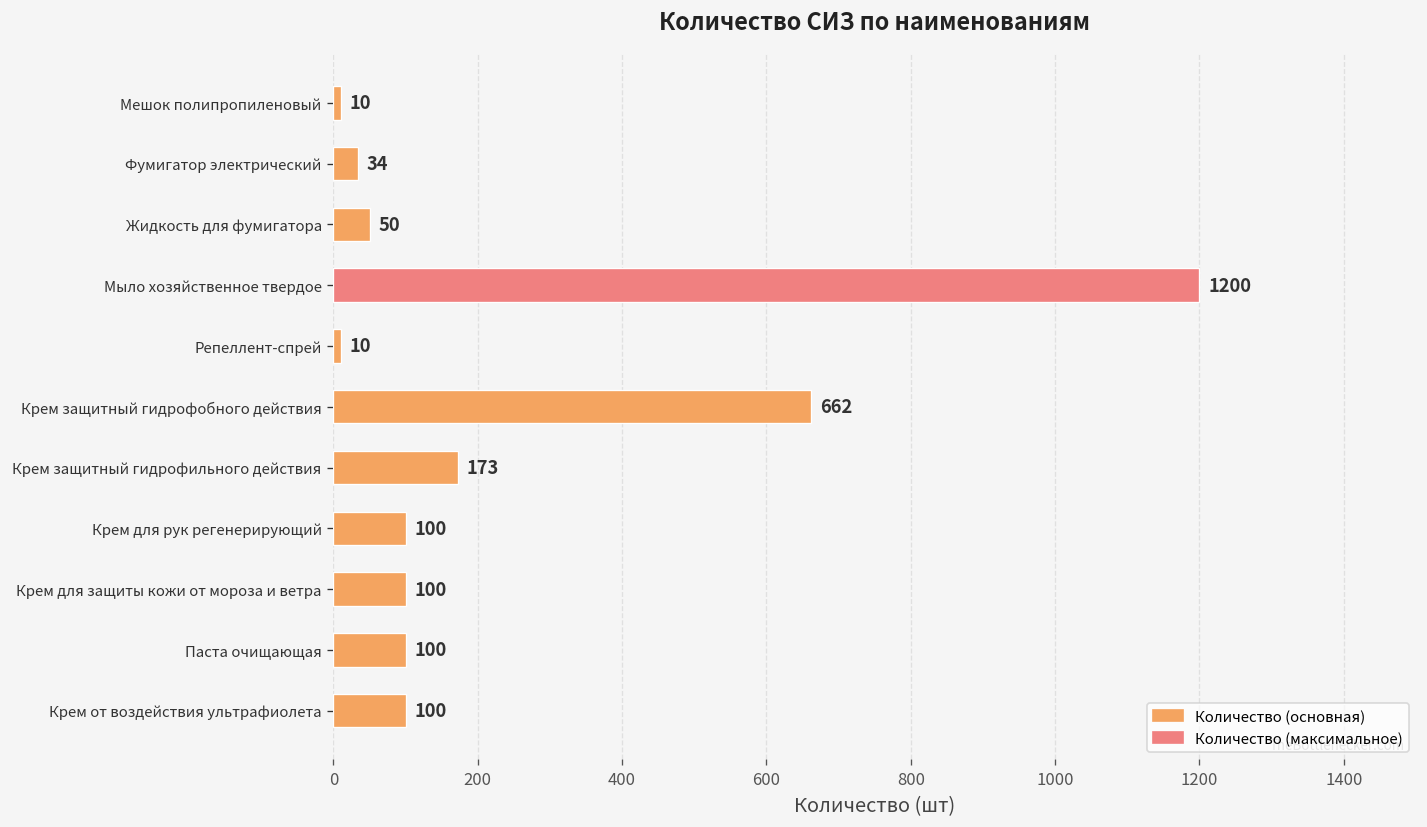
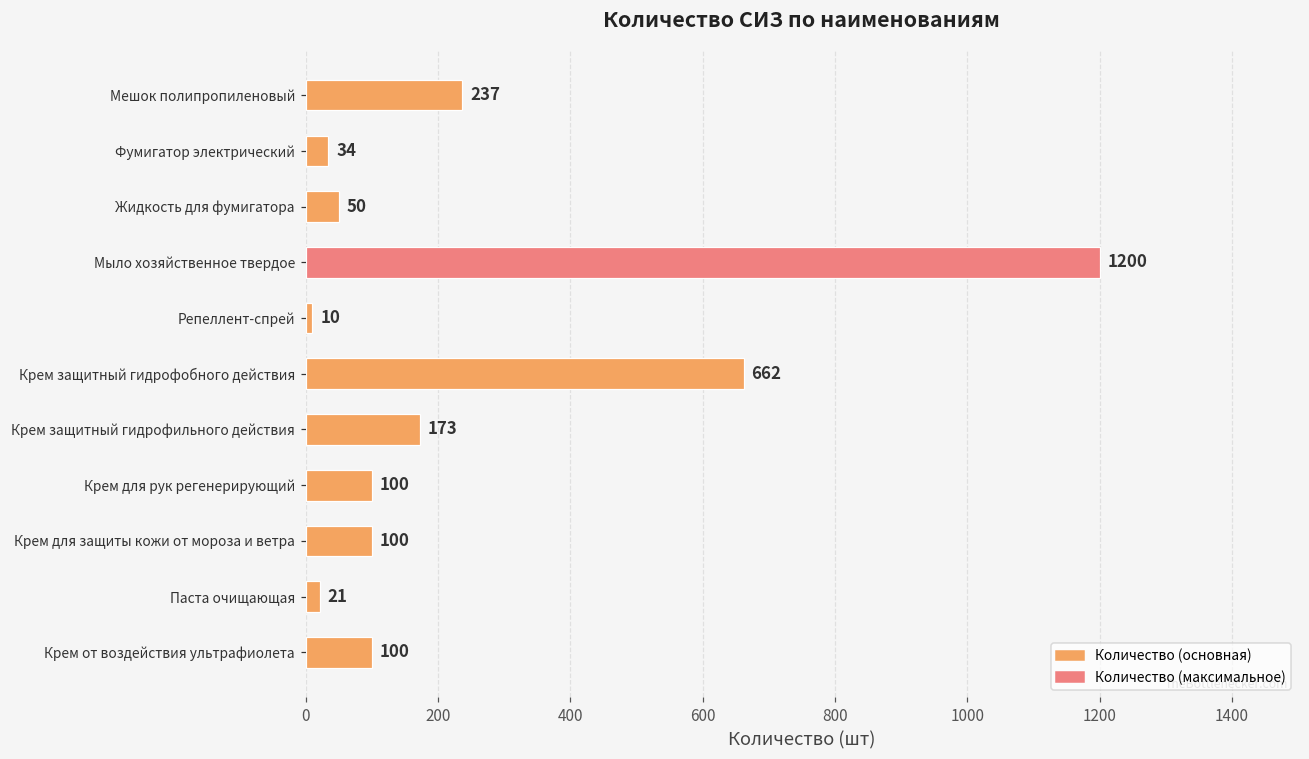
Мешок полипропиленовый: 10 -> 237
Паста очищающая: 100 -> 21
